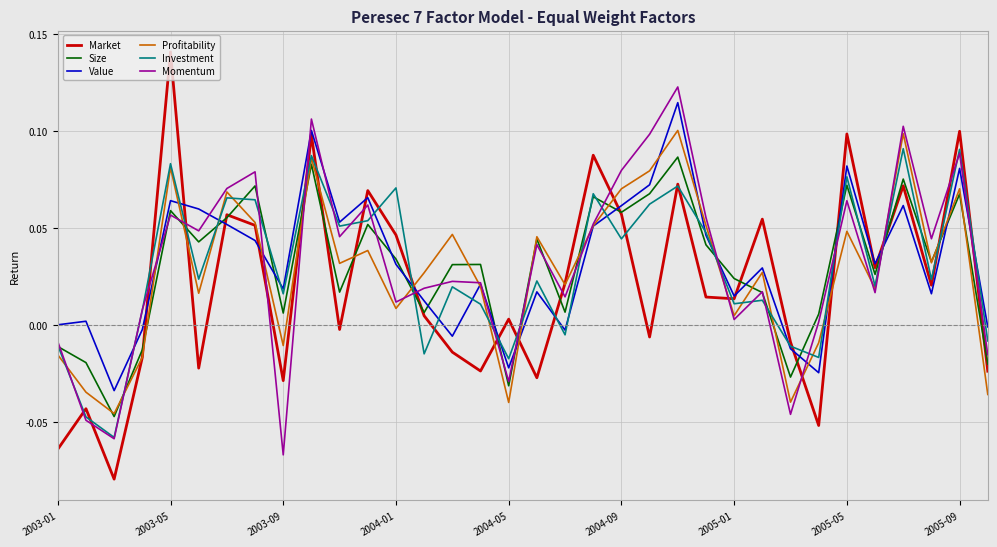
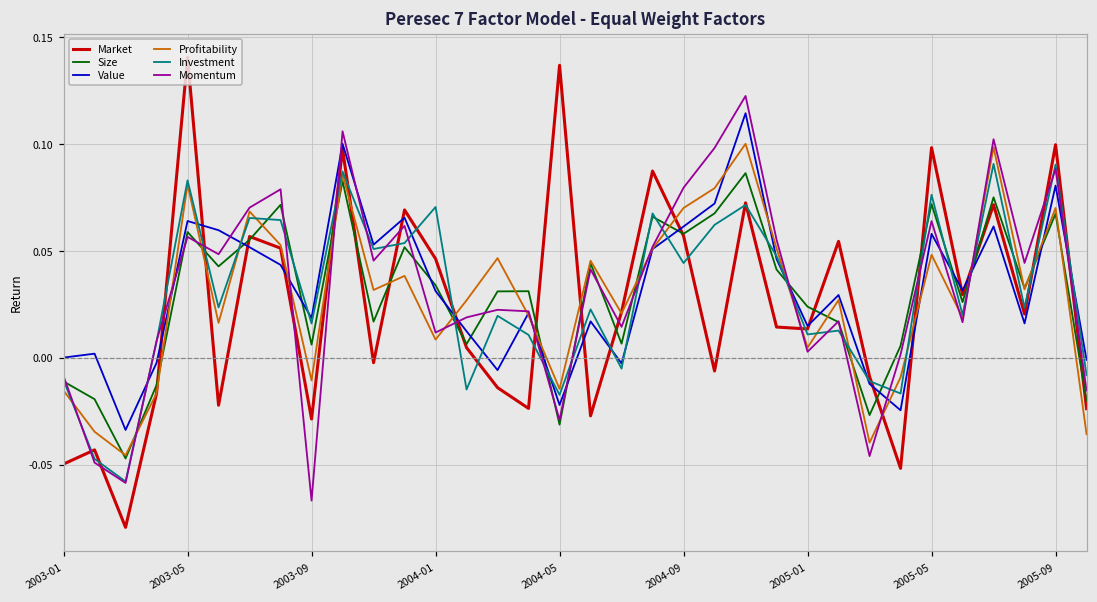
Market, 2003-01: -0.064 -> -0.050
Market, 2004-05: 0.003 -> 0.137
Profitability, 2004-05: -0.040 -> -0.015
Value, 2005-05: 0.082 -> 0.058
